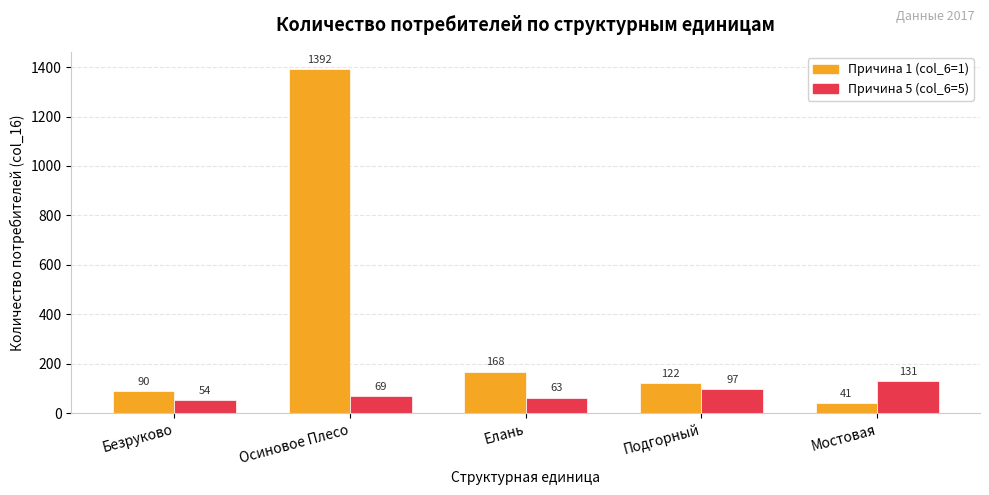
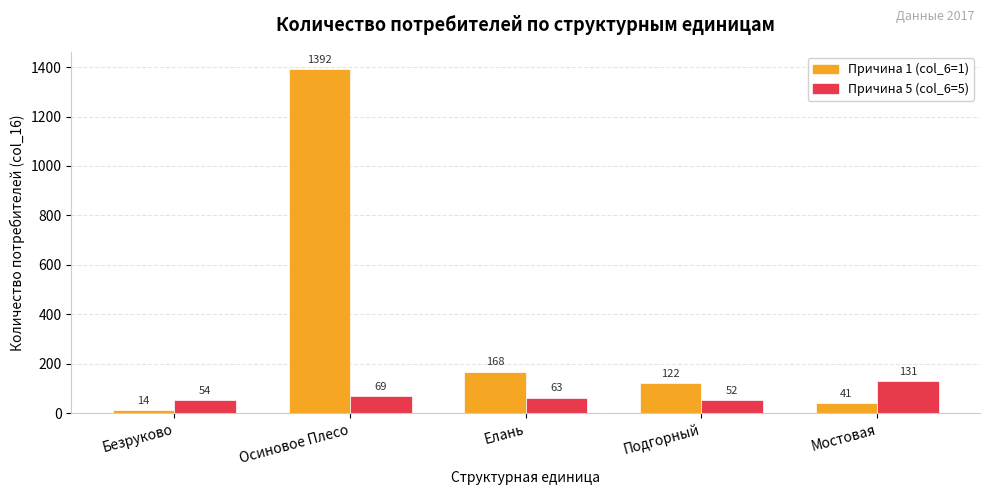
Причина 1 (col_6=1), Безруково: 90 -> 14
Причина 5 (col_6=5), Подгорный: 97 -> 52
